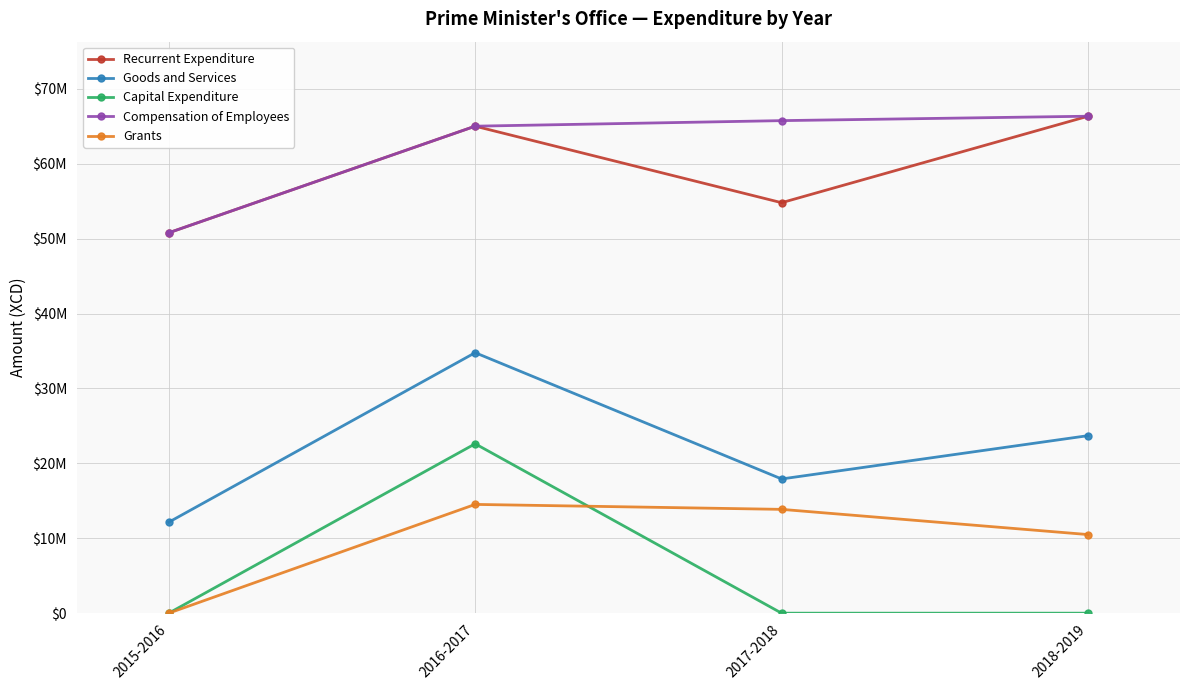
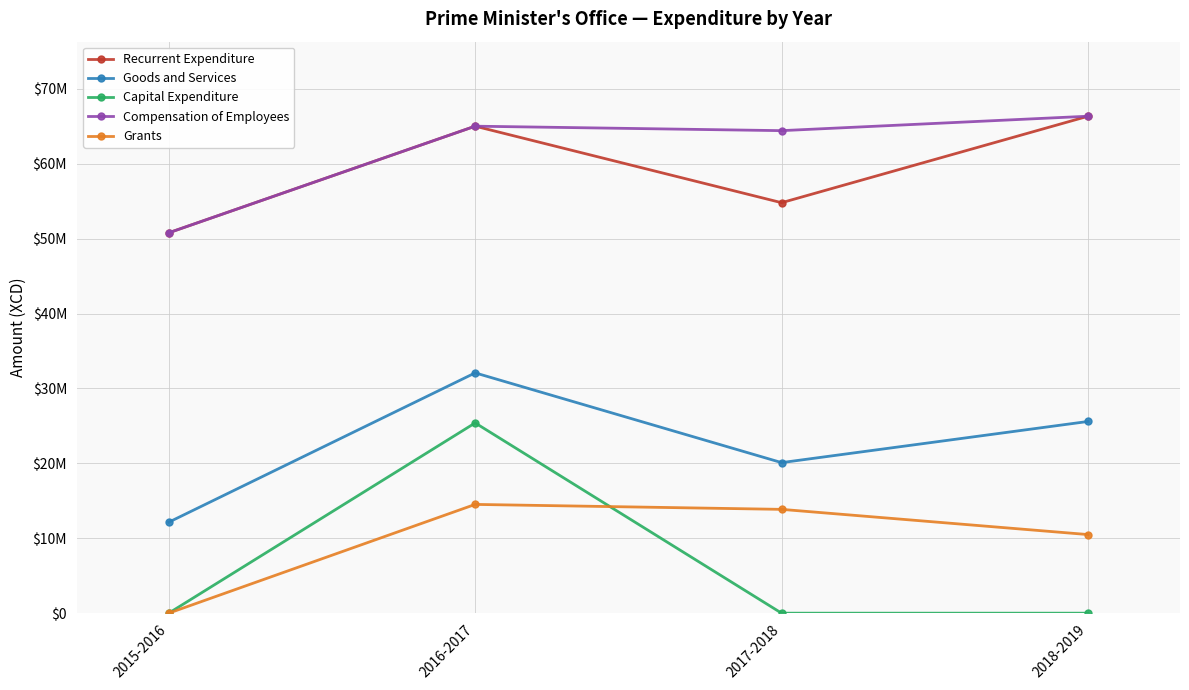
Goods and Services, 2016-2017: $35000000 -> $32000000
Capital Expenditure, 2016-2017: $23000000 -> $25000000
Goods and Services, 2017-2018: $18000000 -> $20000000
Compensation of Employees, 2017-2018: $66000000 -> $64000000
Goods and Services, 2018-2019: $24000000 -> $26000000
